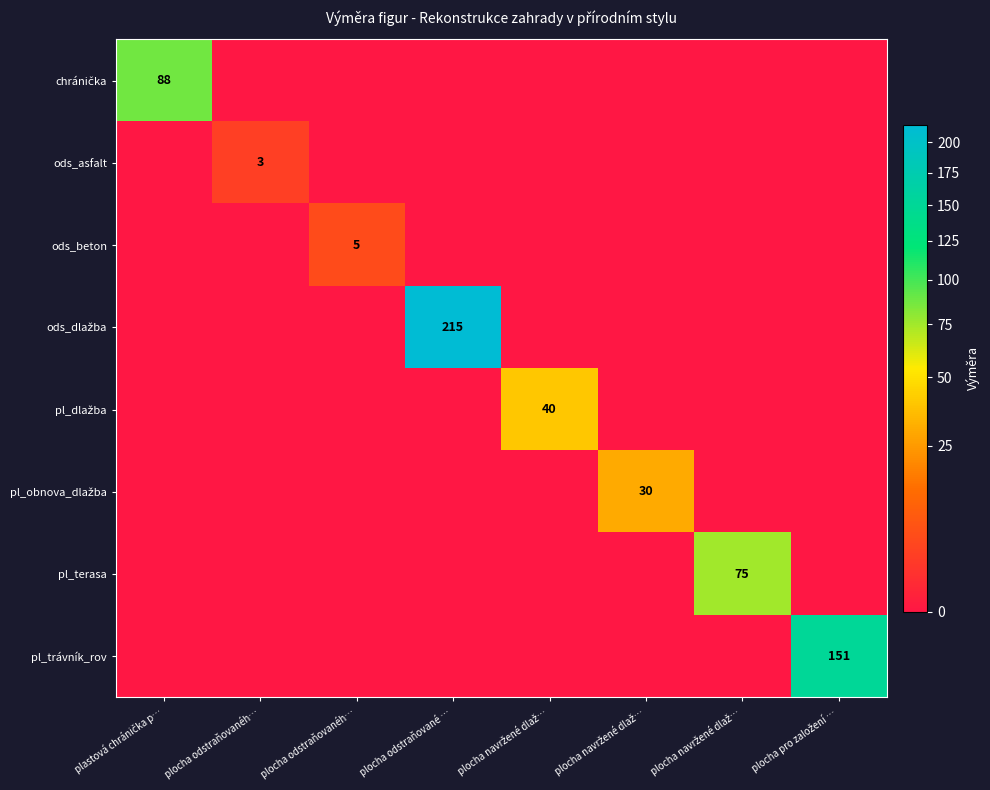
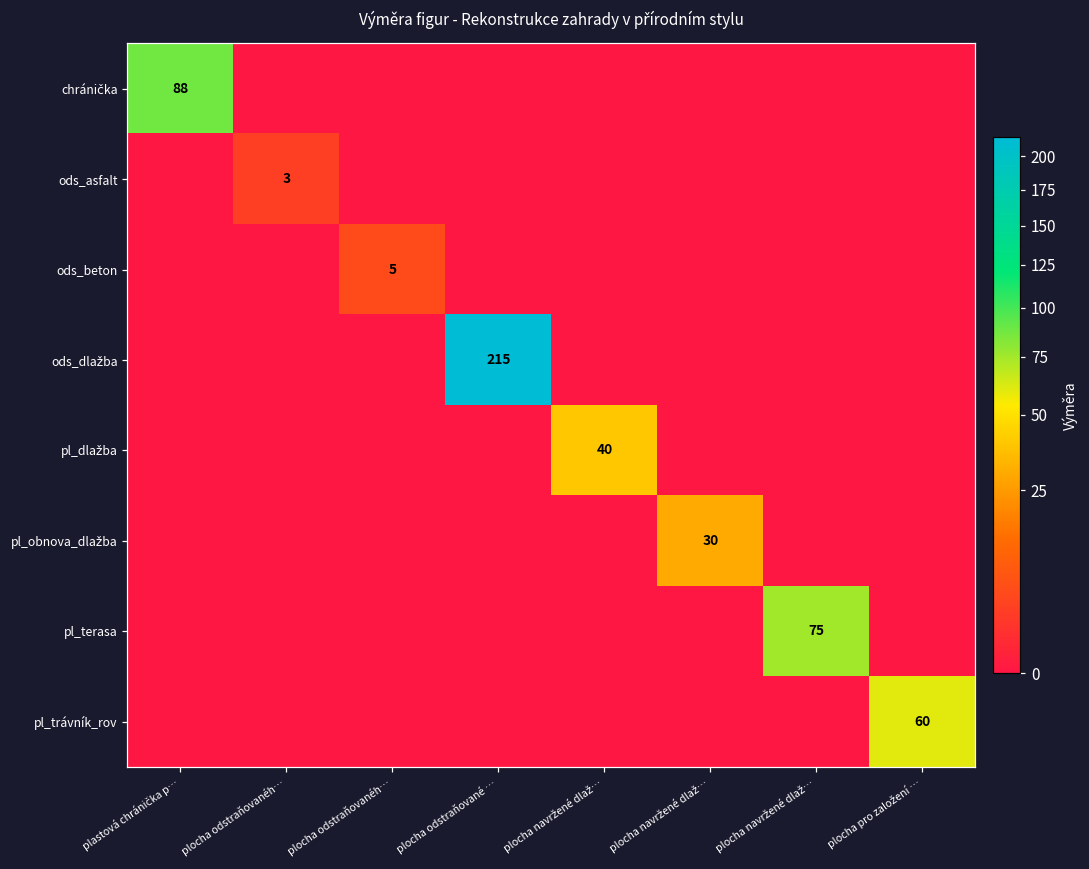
pl_trávník_rov, plocha pro založení …: 151 -> 60
